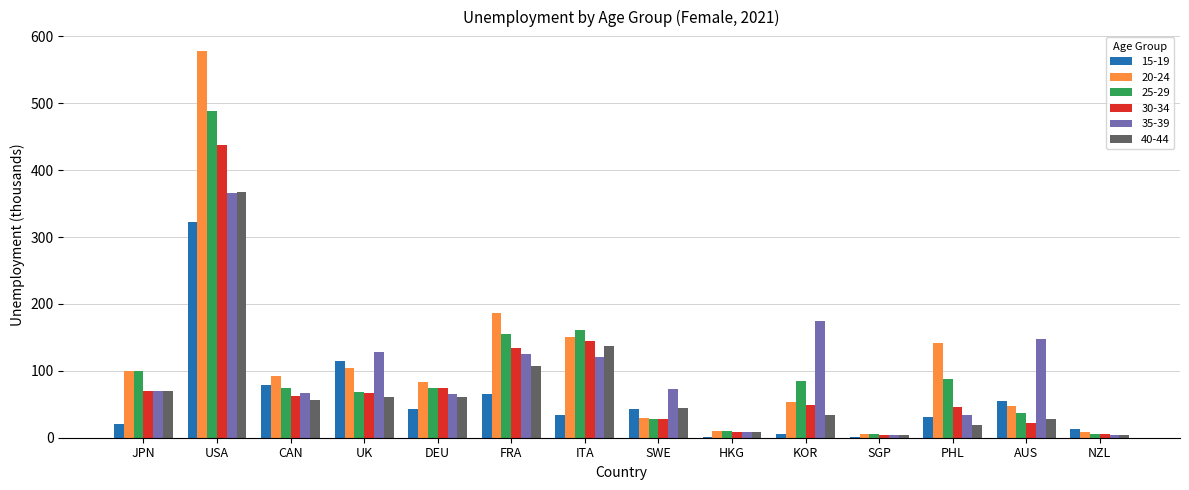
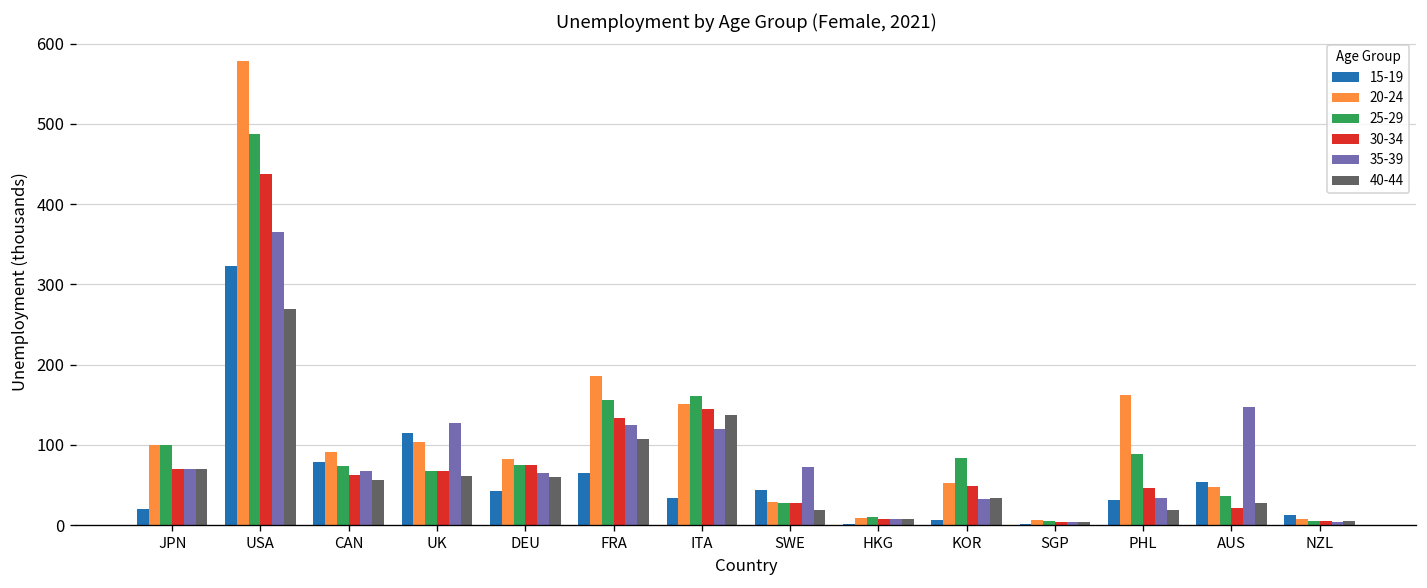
40-44, USA: 370 -> 270
40-44, SWE: 40 -> 20
35-39, KOR: 170 -> 30
20-24, PHL: 140 -> 160
